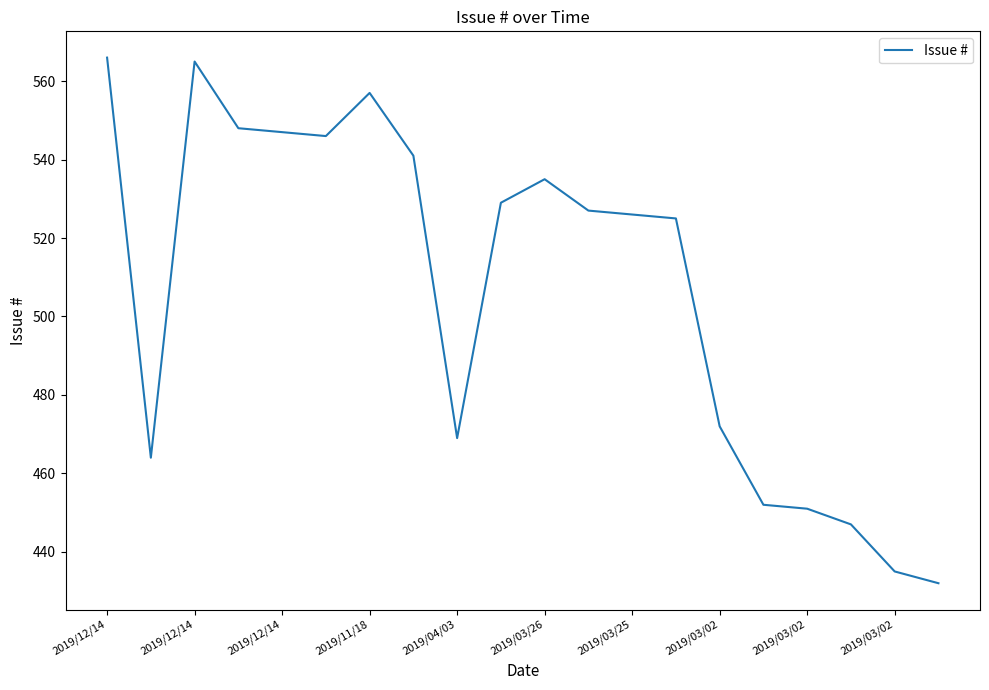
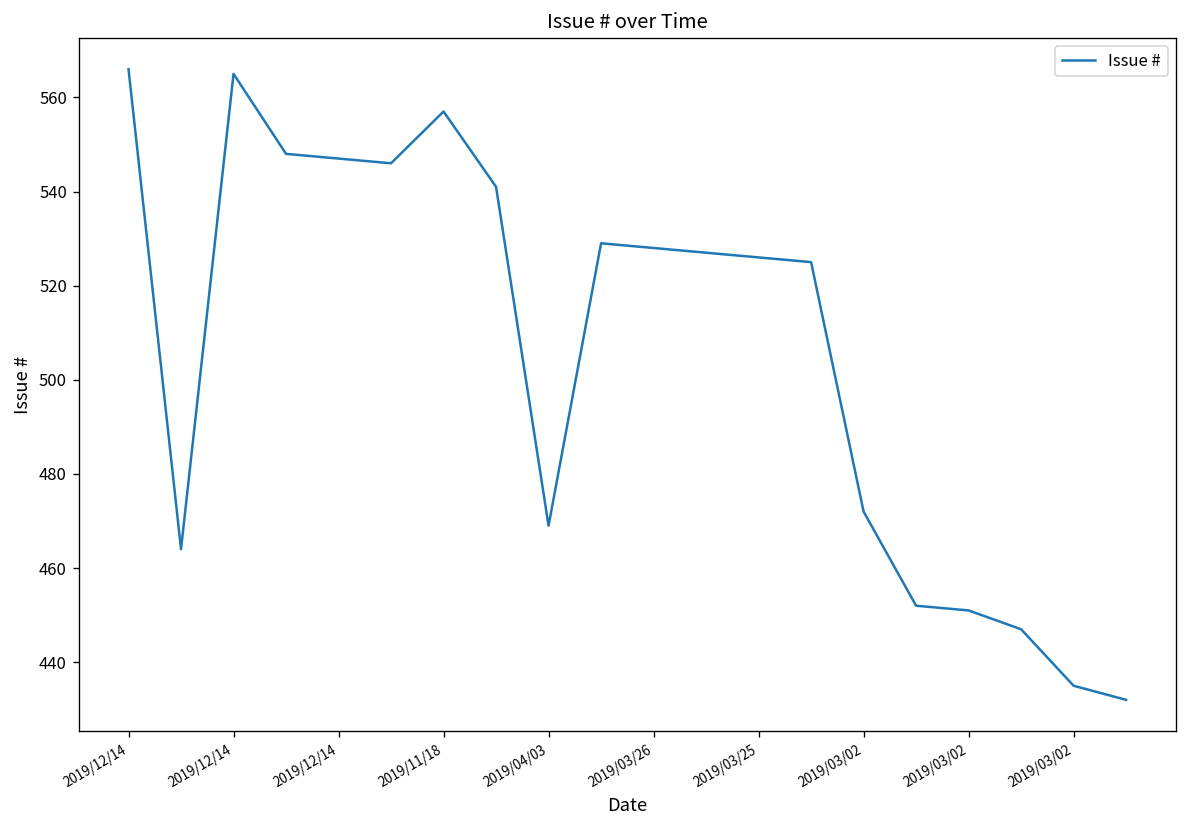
2019/03/26: 535 -> 528
